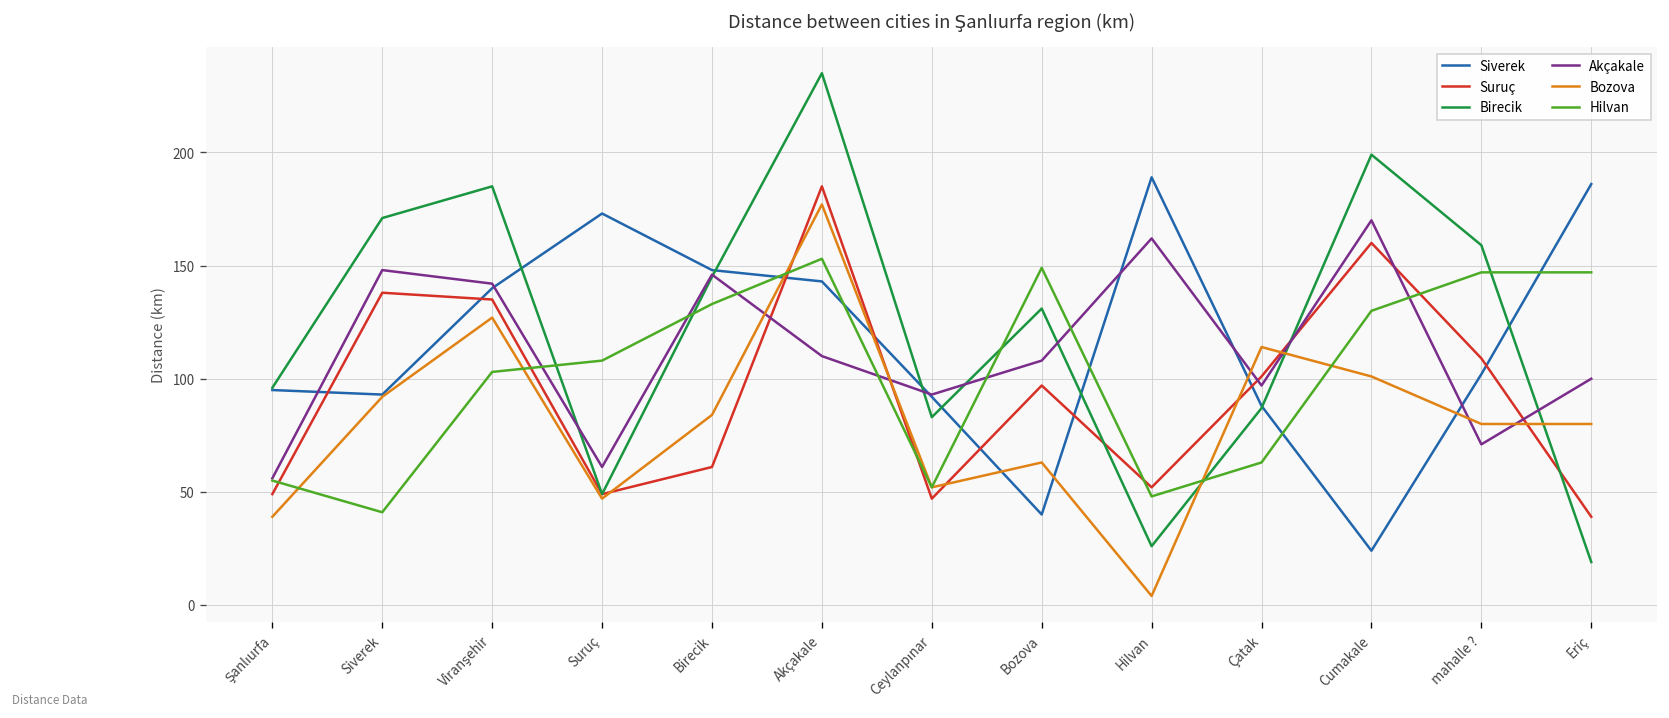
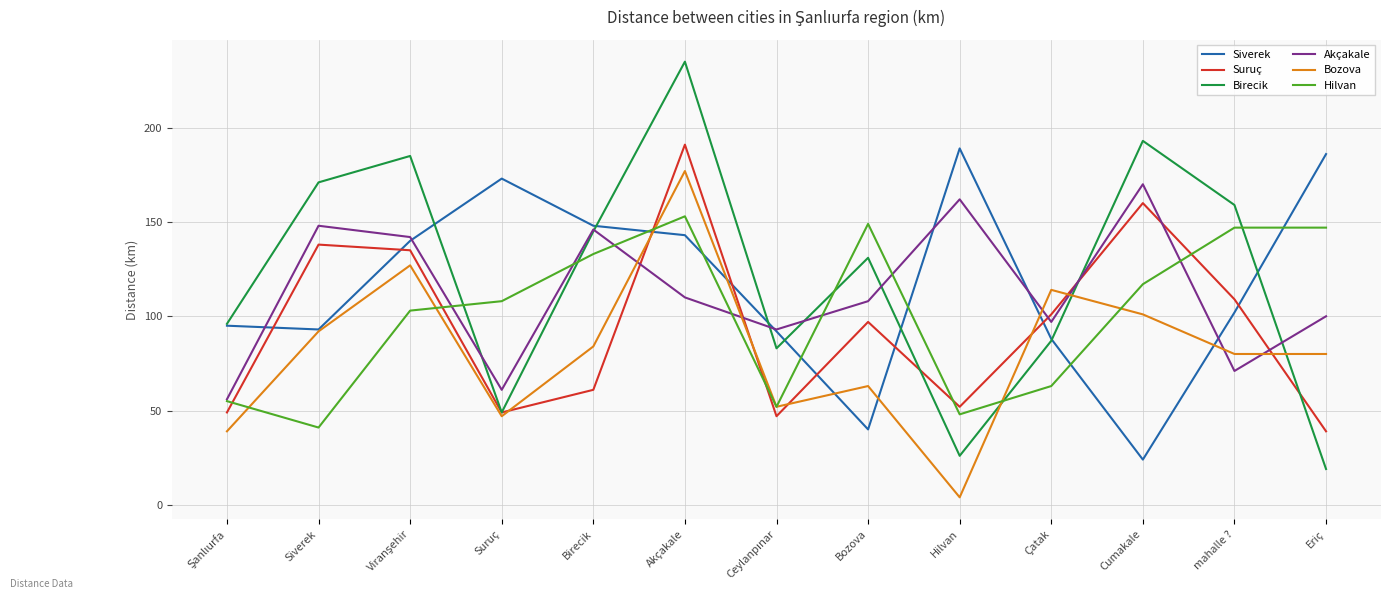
Suruç, Akçakale: 185 -> 191
Birecik, Cumakale: 199 -> 193
Hilvan, Cumakale: 130 -> 117
